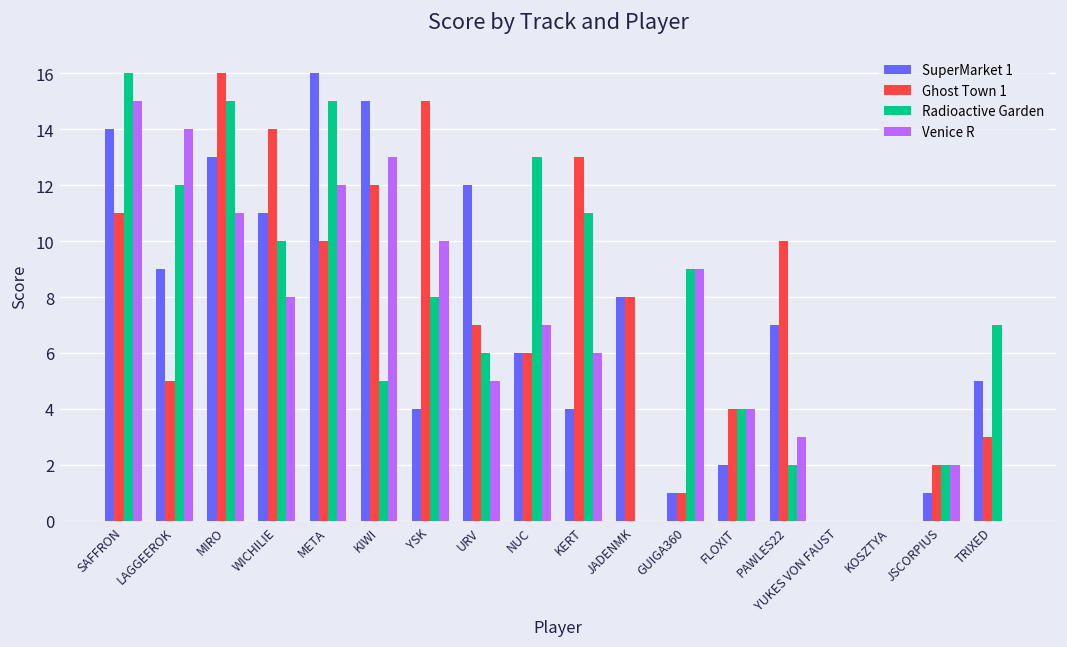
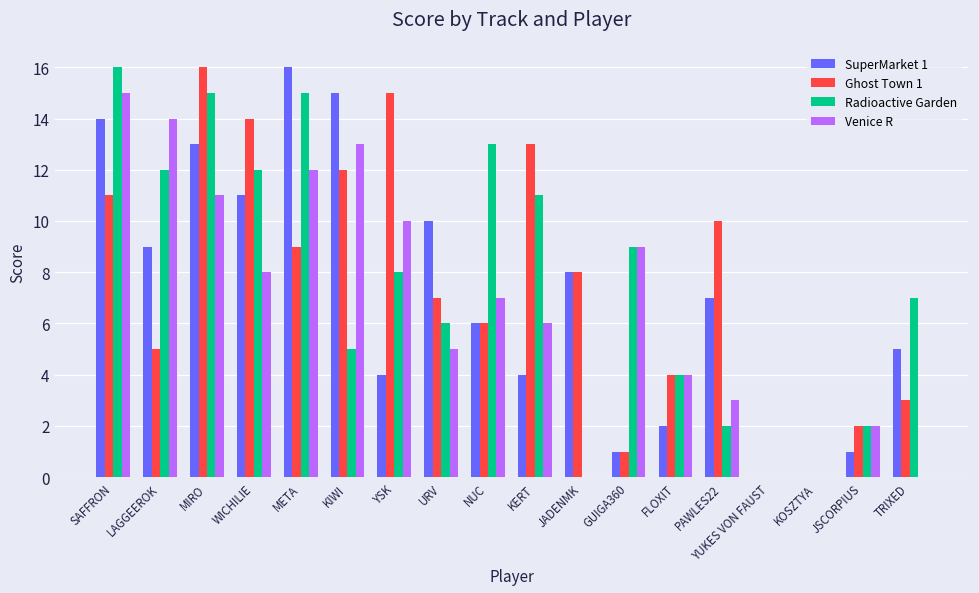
Radioactive Garden, WICHILIE: 10 -> 12
Ghost Town 1, META: 10 -> 9
SuperMarket 1, URV: 12 -> 10
